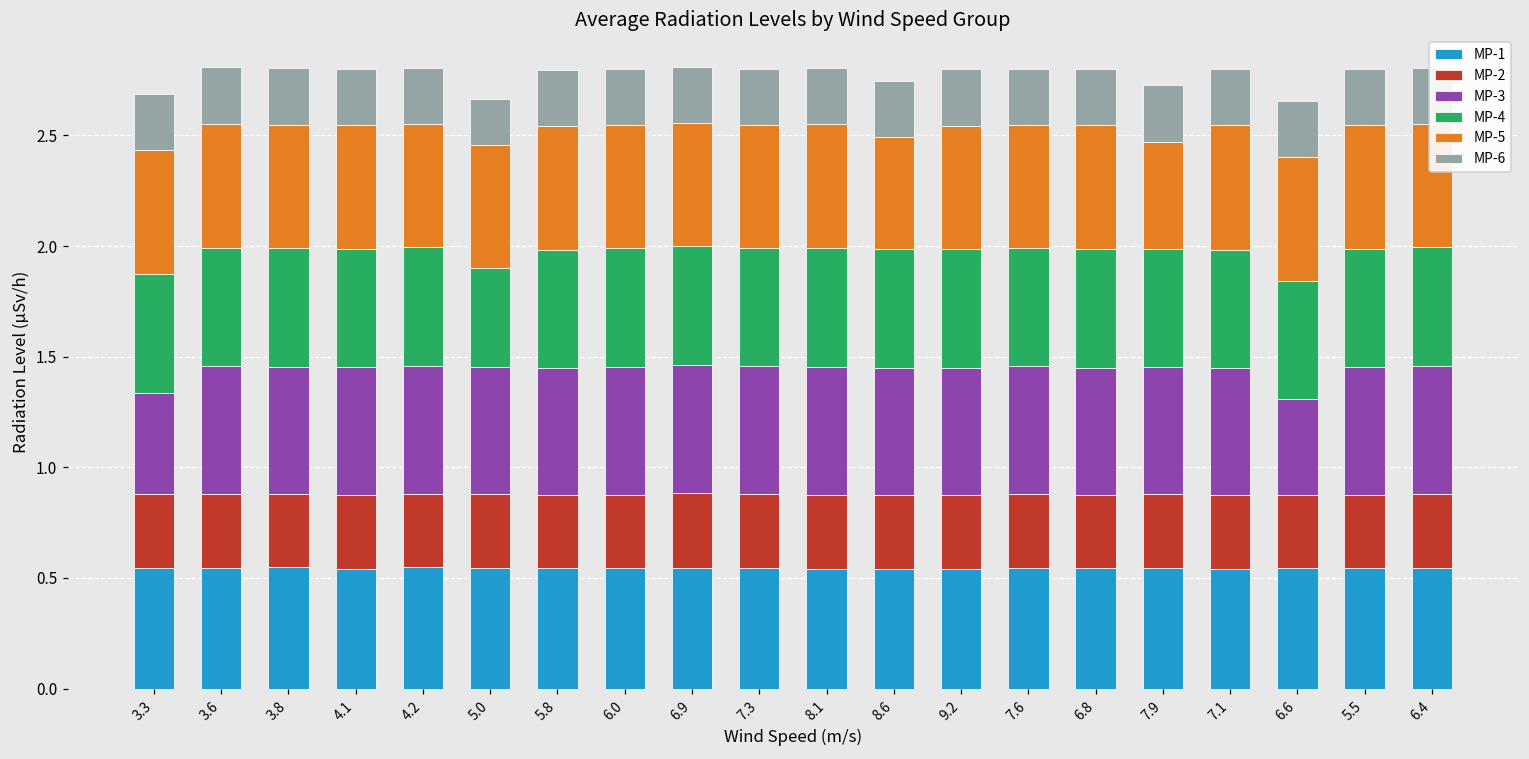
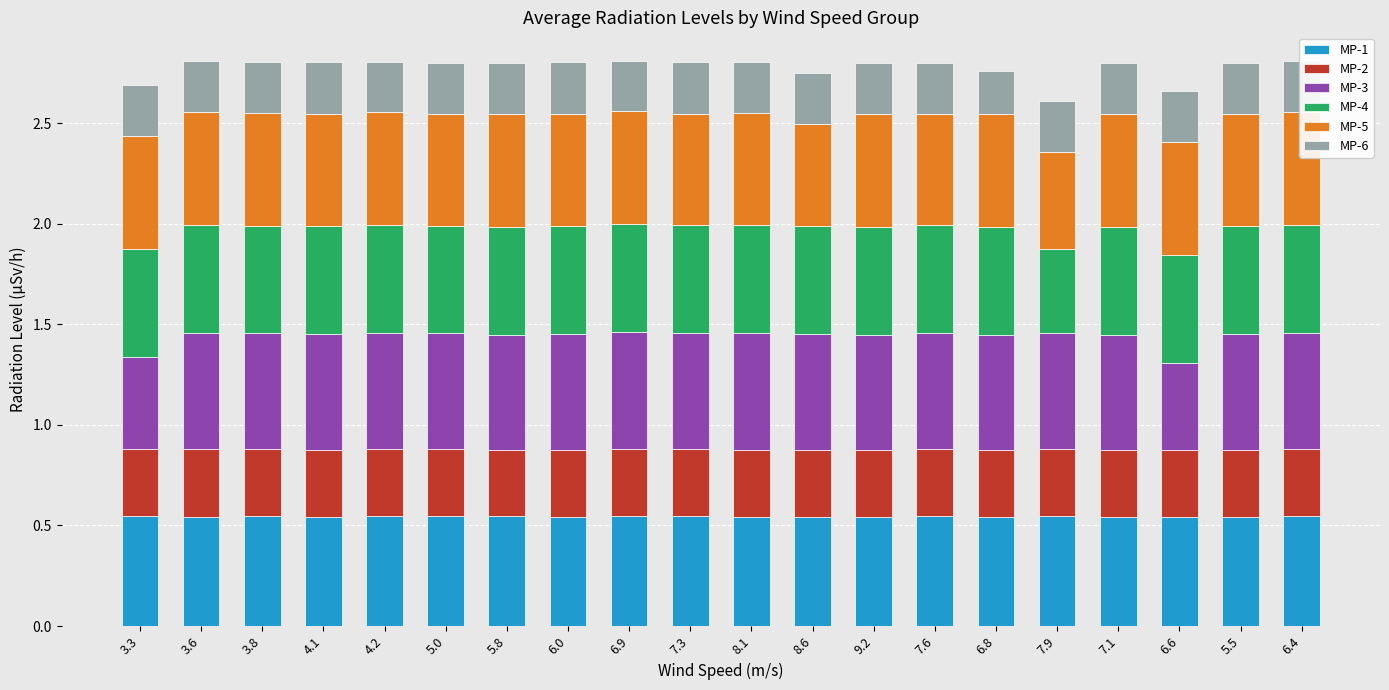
MP-4, 5.0: 0.45 -> 0.54
MP-6, 5.0: 0.21 -> 0.25
MP-6, 6.8: 0.25 -> 0.21
MP-4, 7.9: 0.53 -> 0.42
